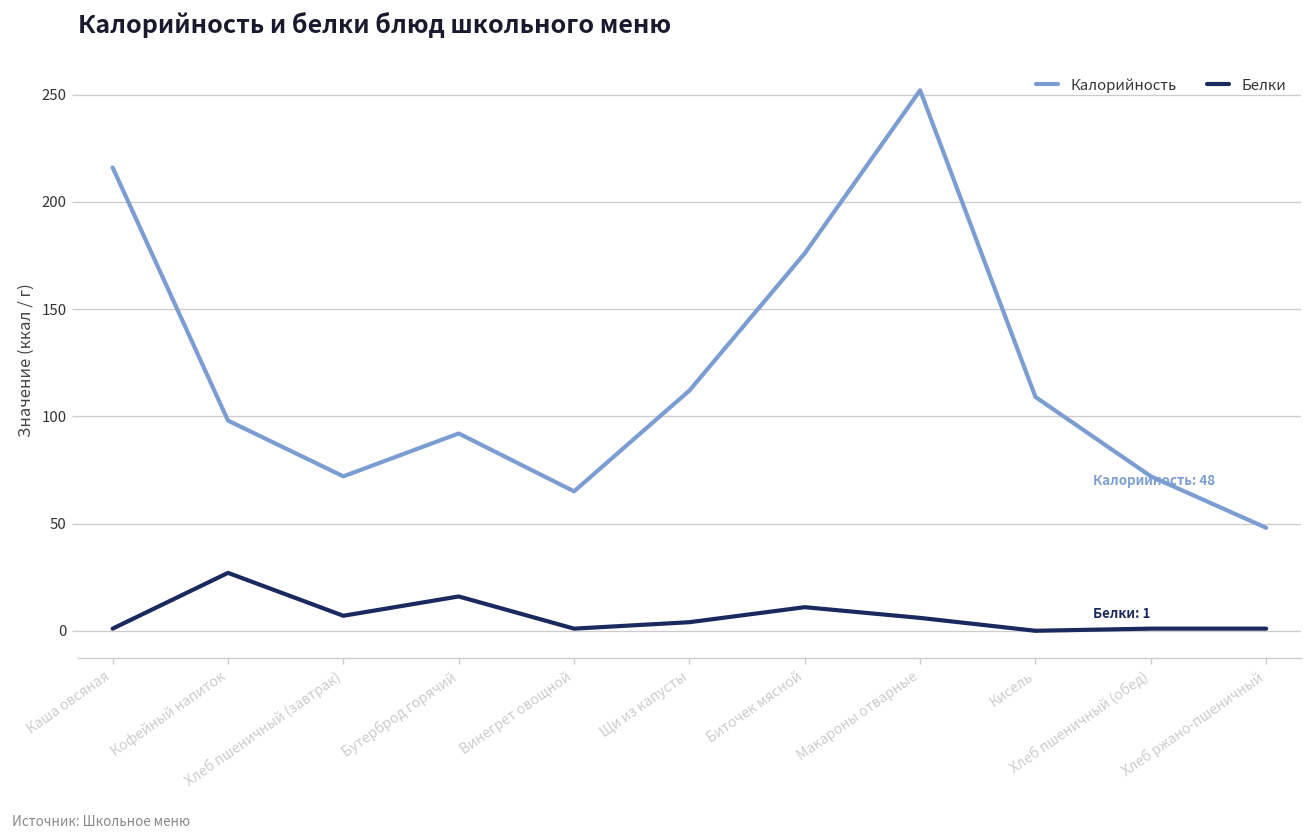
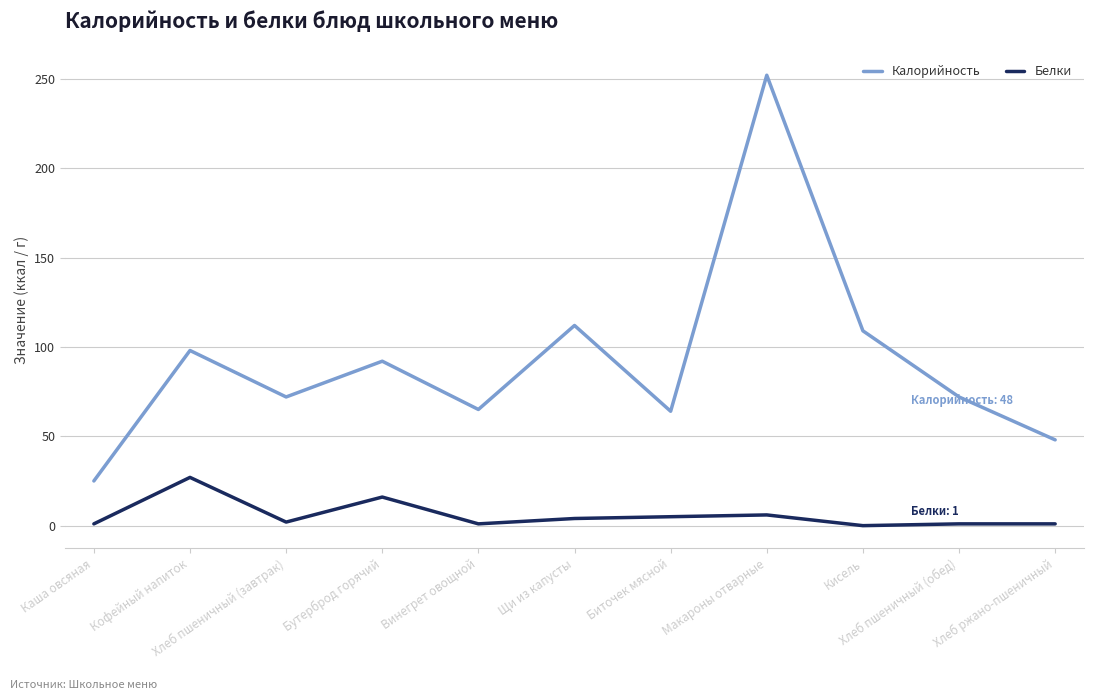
Калорийность, Каша овсяная: 216 -> 25
Белки, Хлеб пшеничный (завтрак): 7 -> 2
Калорийность, Биточек мясной: 176 -> 64
Белки, Биточек мясной: 11 -> 5
